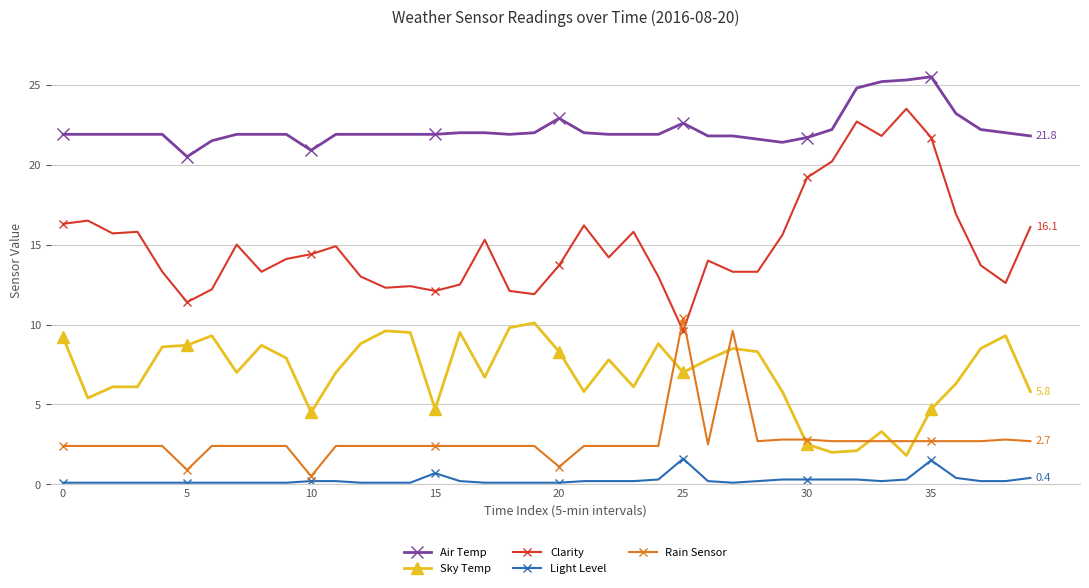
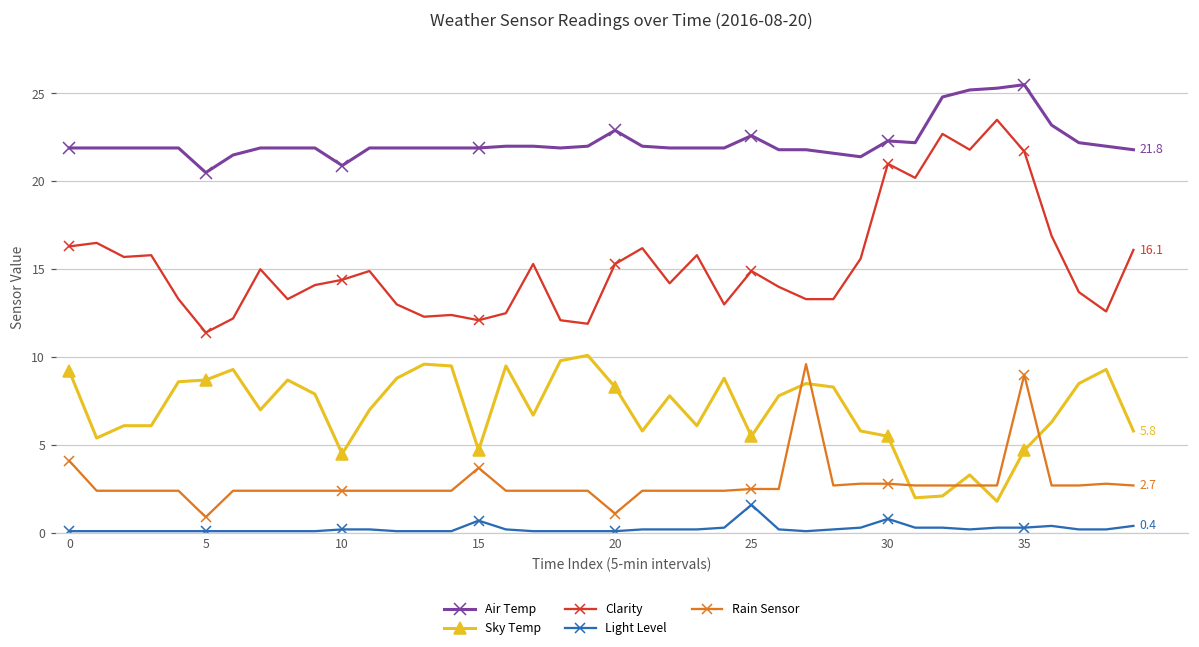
Rain Sensor, 0: 2.4 -> 4.1
Rain Sensor, 10: 0.5 -> 2.4
Rain Sensor, 15: 2.4 -> 3.7
Clarity, 20: 13.7 -> 15.3
Sky Temp, 25: 7.0 -> 5.5
Clarity, 25: 9.6 -> 14.9
Rain Sensor, 25: 10.4 -> 2.5
Air Temp, 30: 21.7 -> 22.3
Sky Temp, 30: 2.5 -> 5.5
Clarity, 30: 19.2 -> 21.0
Light Level, 30: 0.3 -> 0.8
Light Level, 35: 1.5 -> 0.3
Rain Sensor, 35: 2.7 -> 9.0
